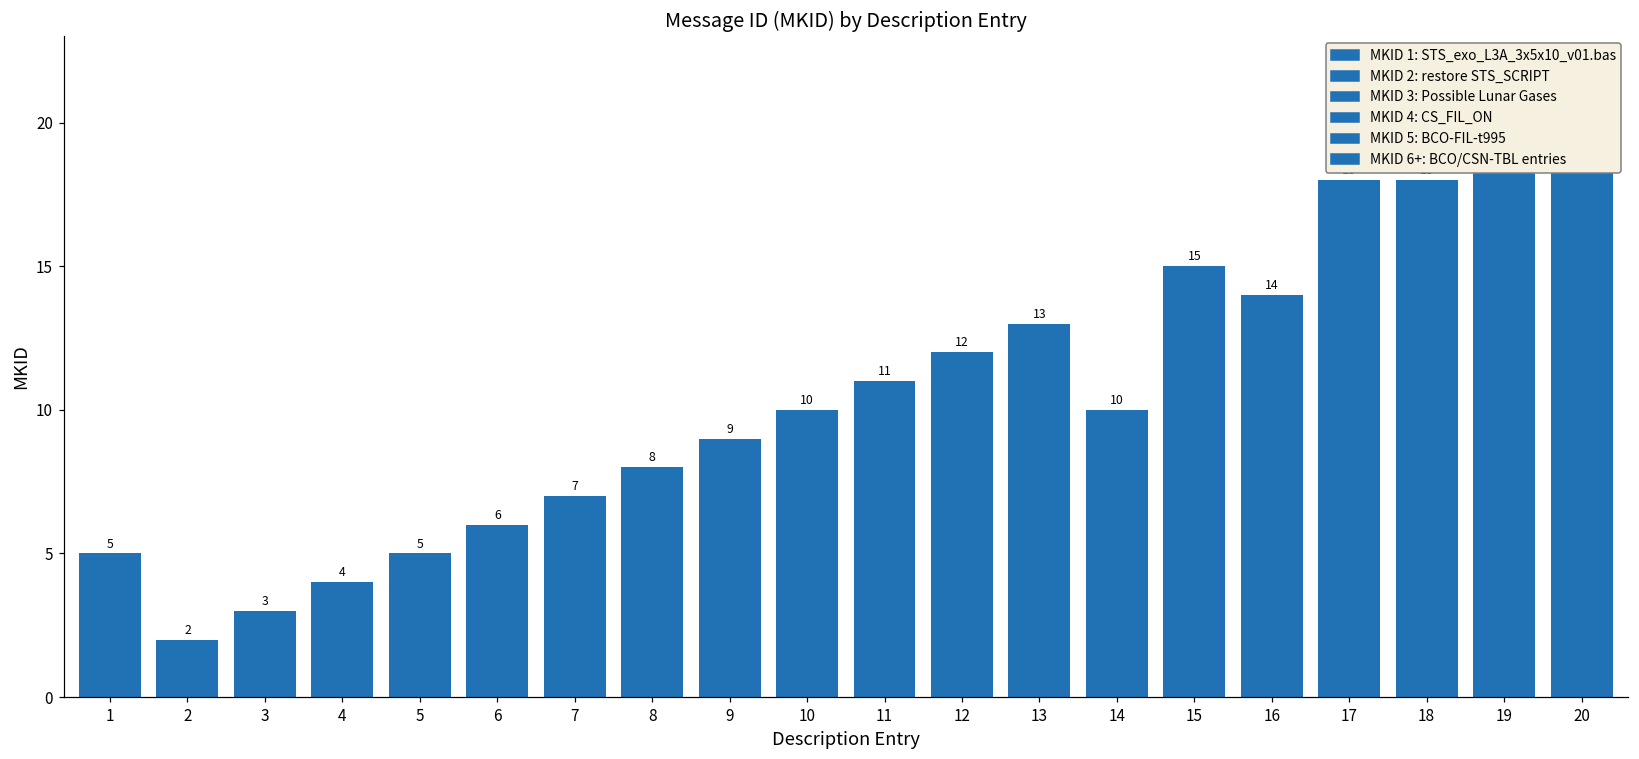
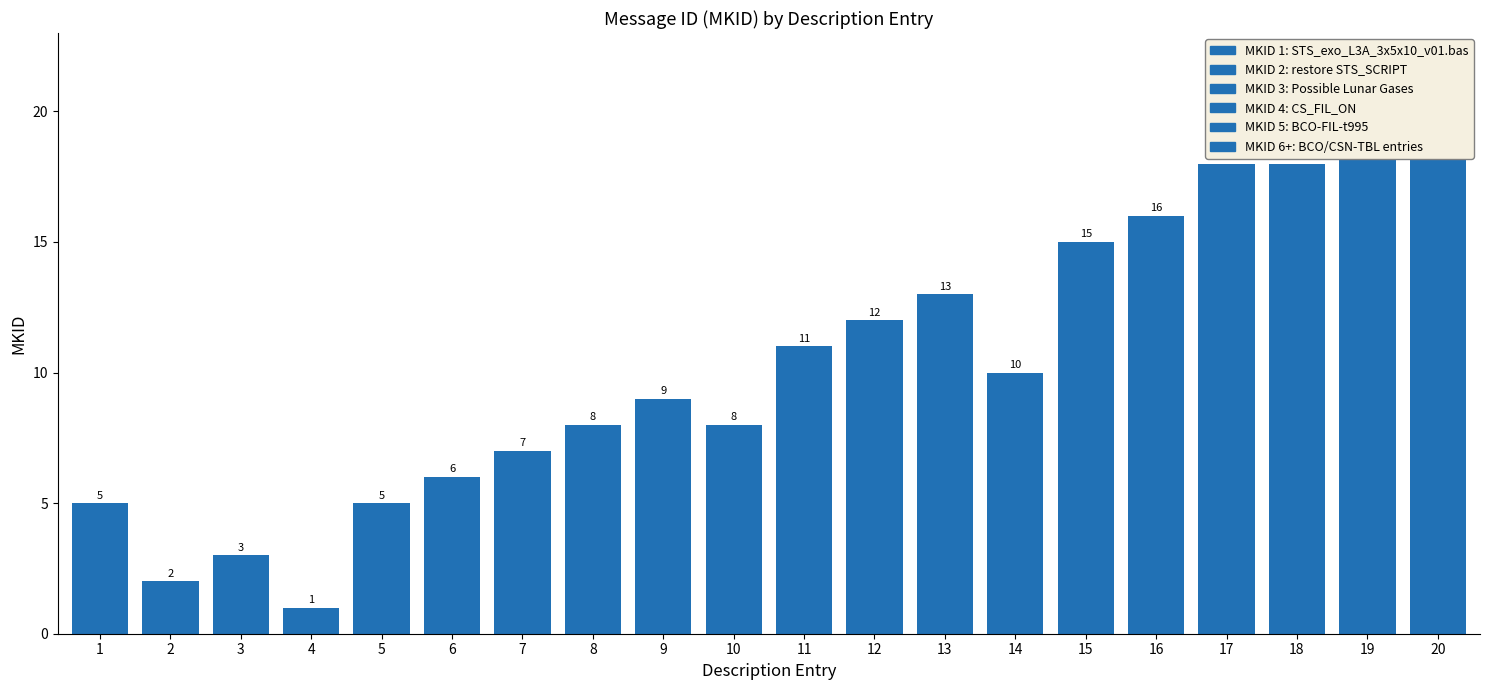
4: 4 -> 1
10: 10 -> 8
16: 14 -> 16
